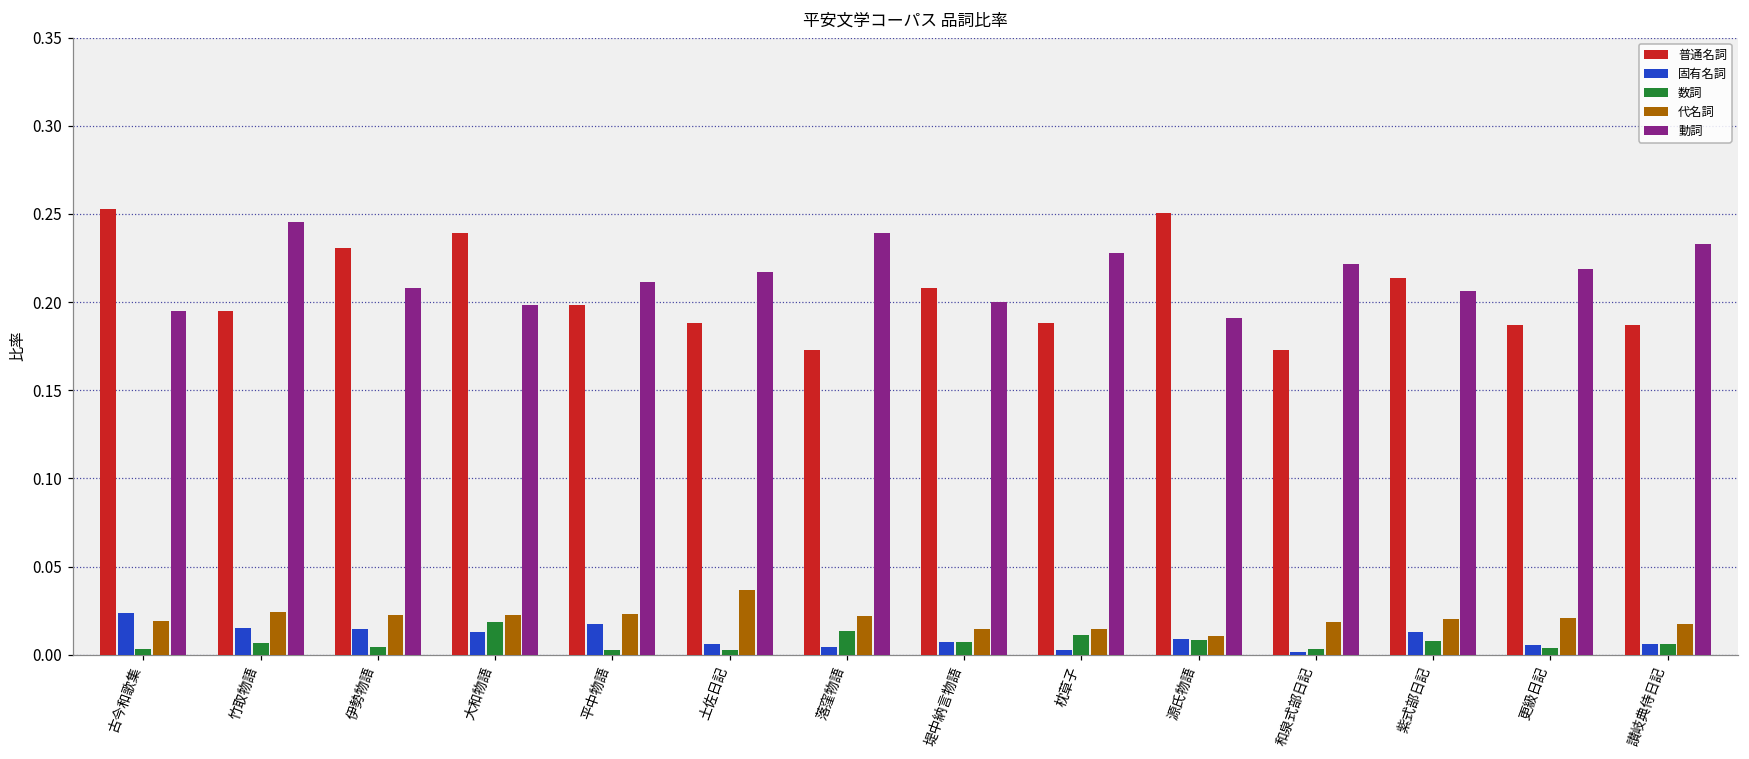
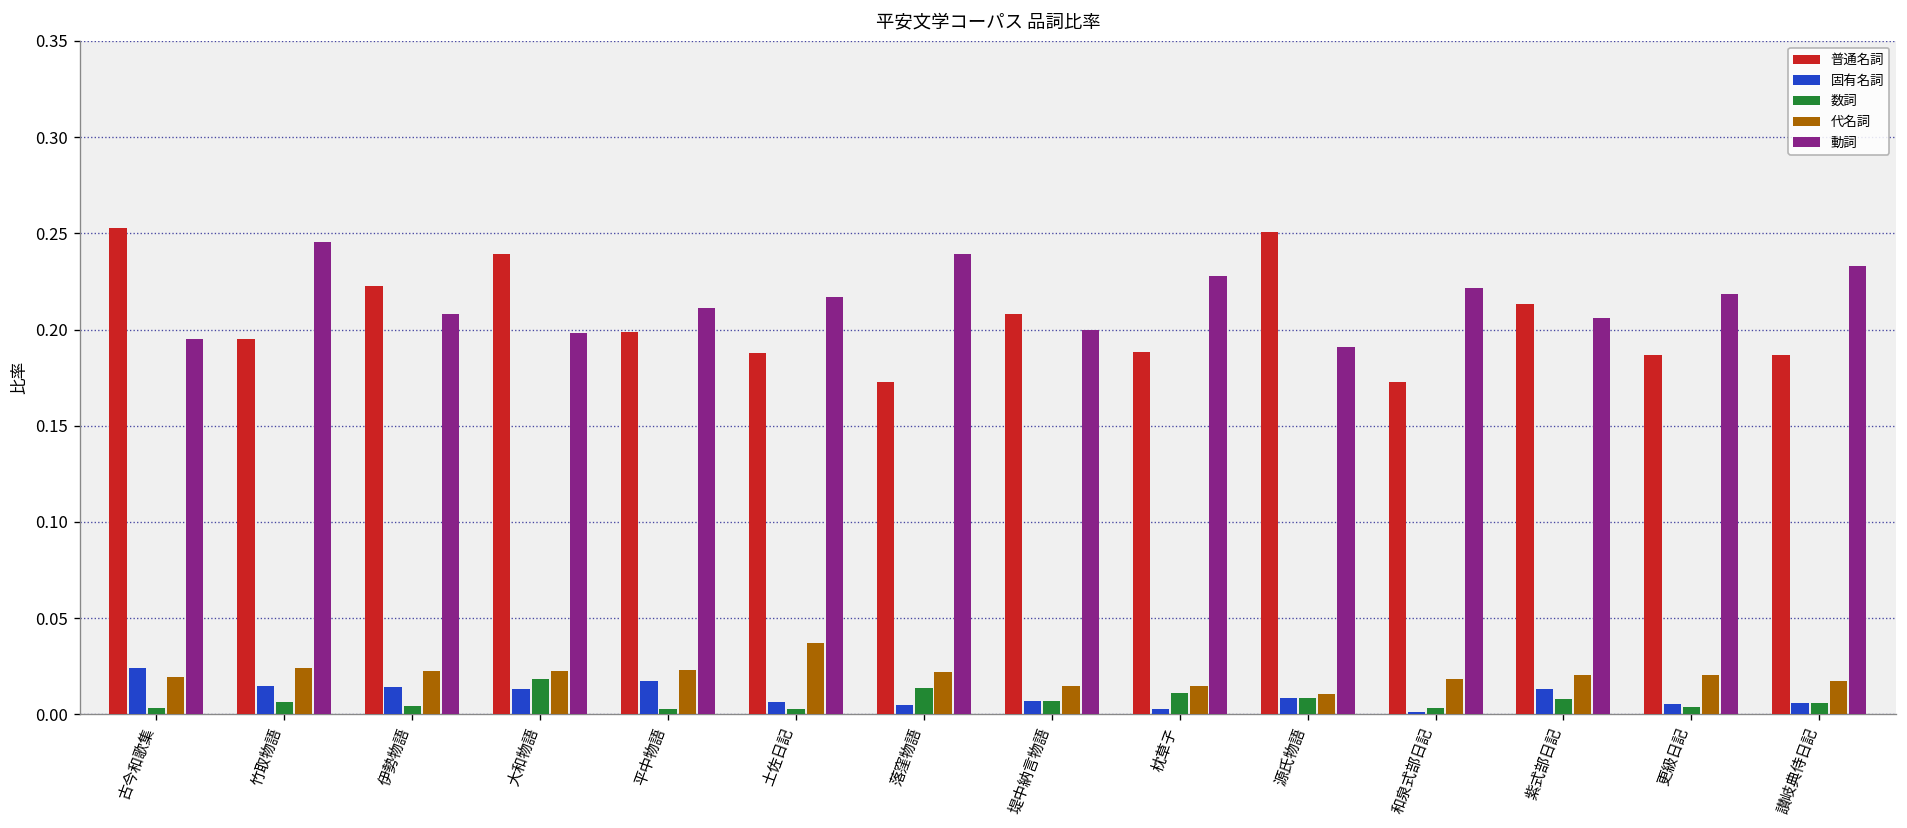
普通名詞, 伊勢物語: 0.231 -> 0.223
